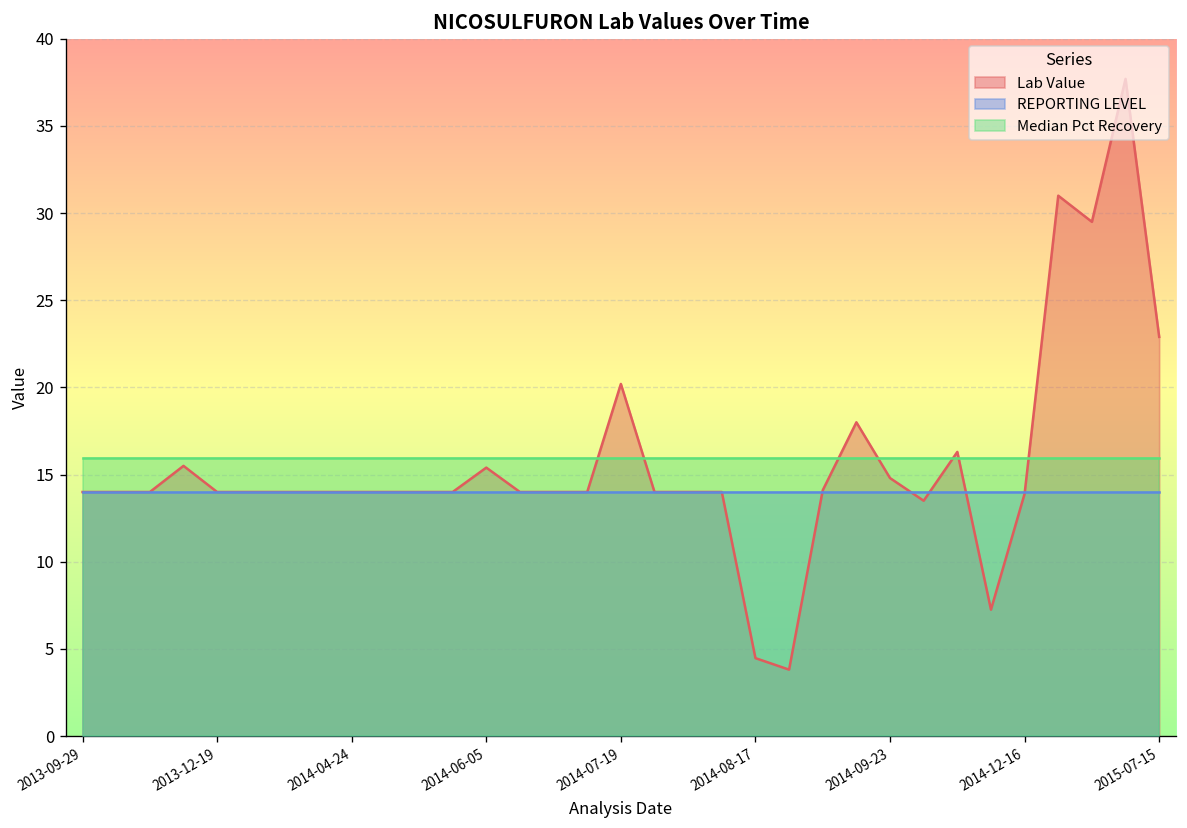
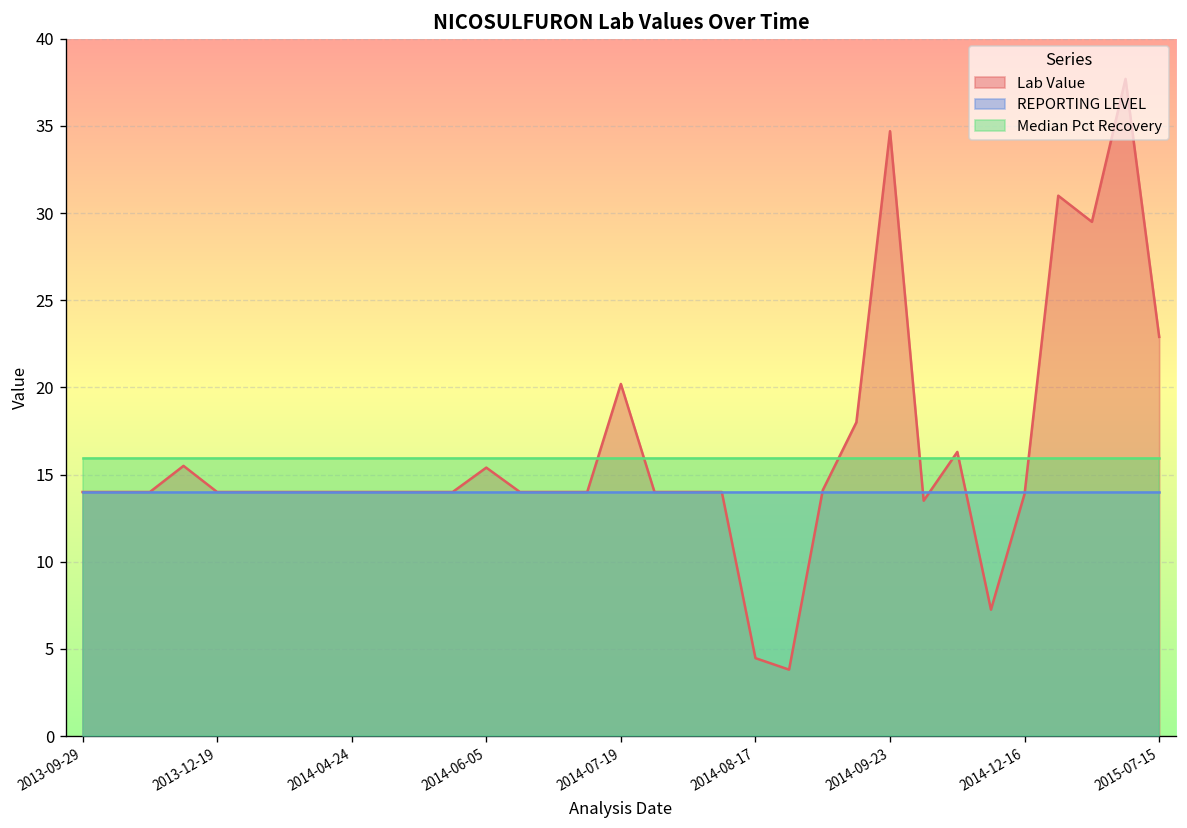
Lab Value, 2014-09-23: 14.8 -> 34.7
